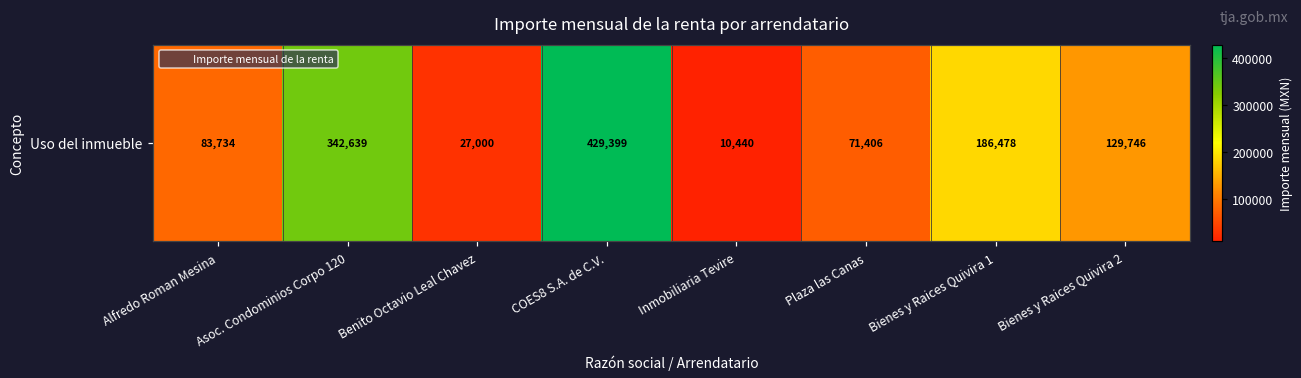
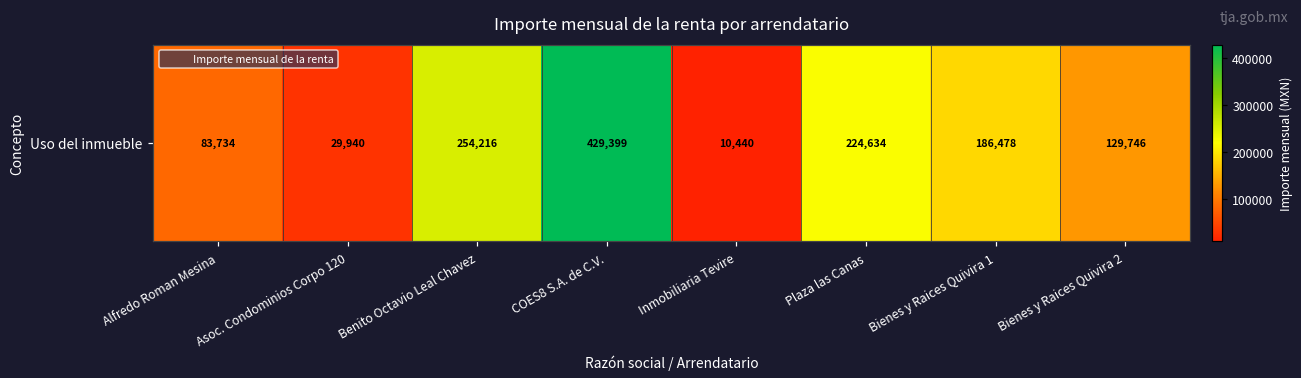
Uso del inmueble, Asoc. Condominios Corpo 120: 342,639 -> 29,940
Uso del inmueble, Benito Octavio Leal Chavez: 27,000 -> 254,216
Uso del inmueble, Plaza las Canas: 71,406 -> 224,634
